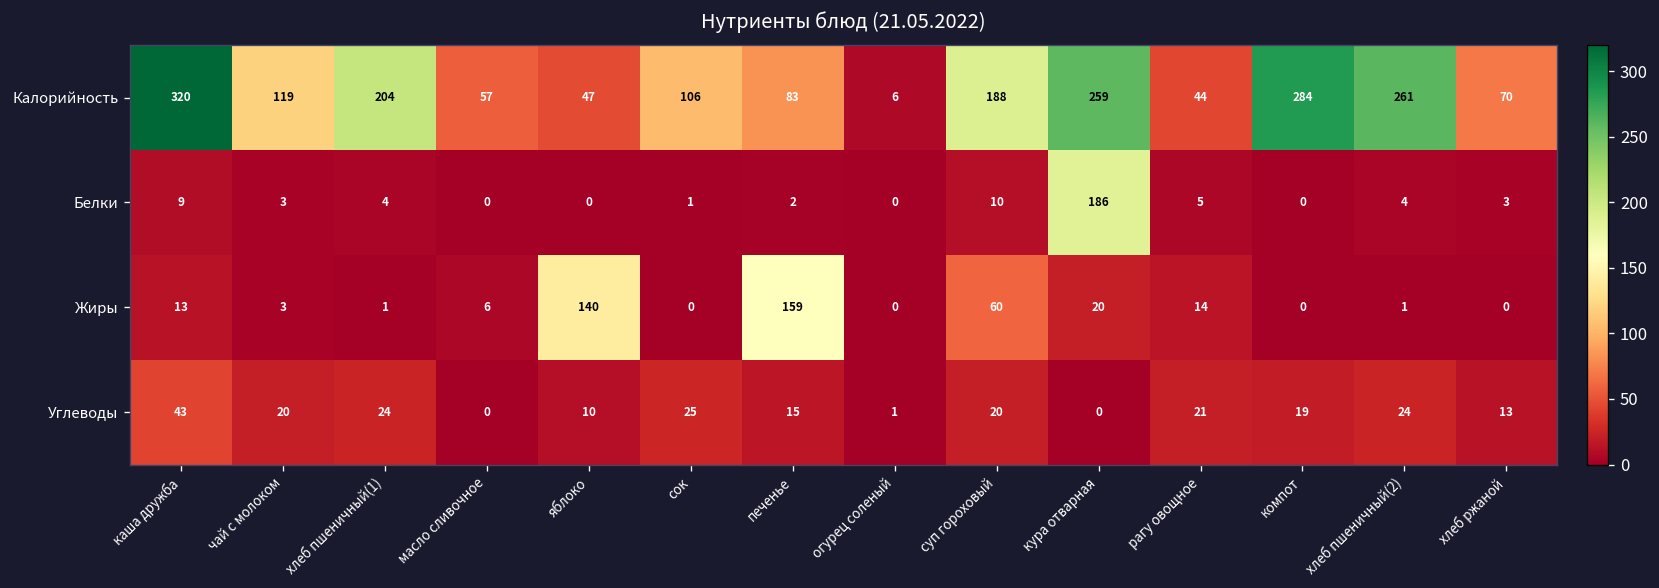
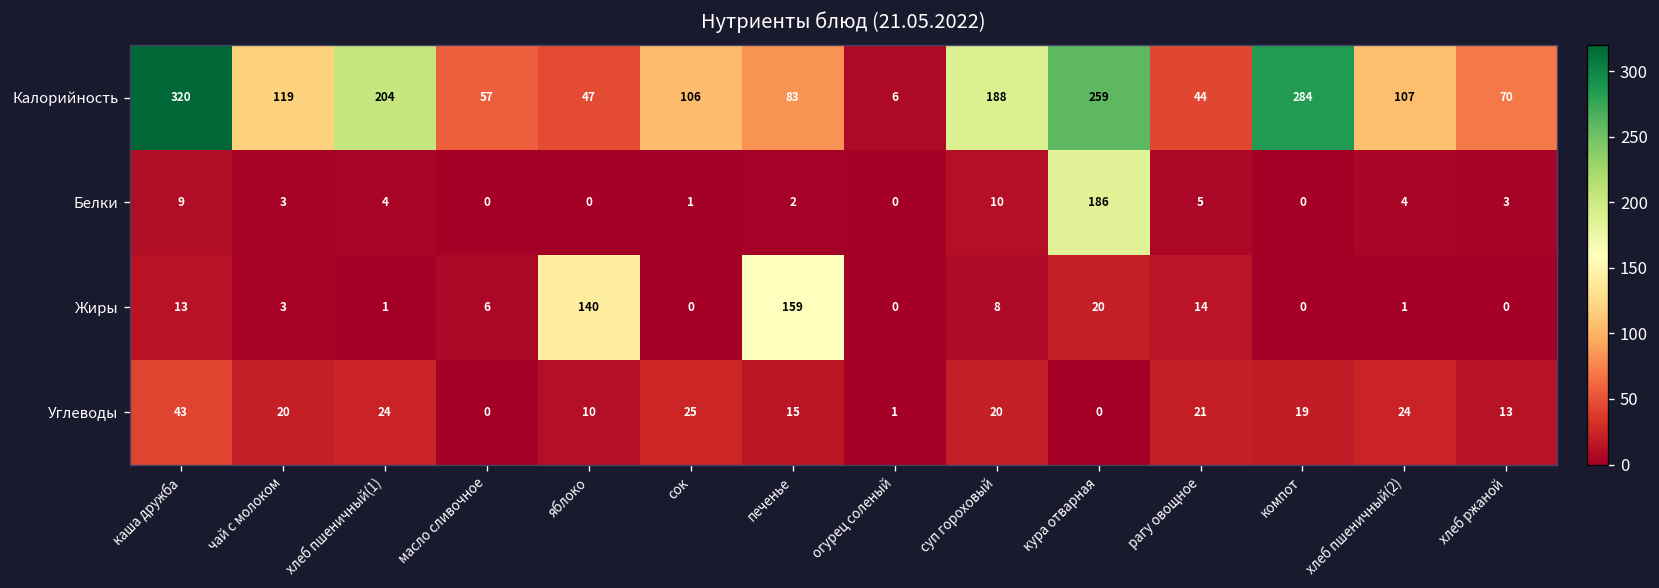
Калорийность, хлеб пшеничный(2): 261 -> 107
Жиры, суп гороховый: 60 -> 8
